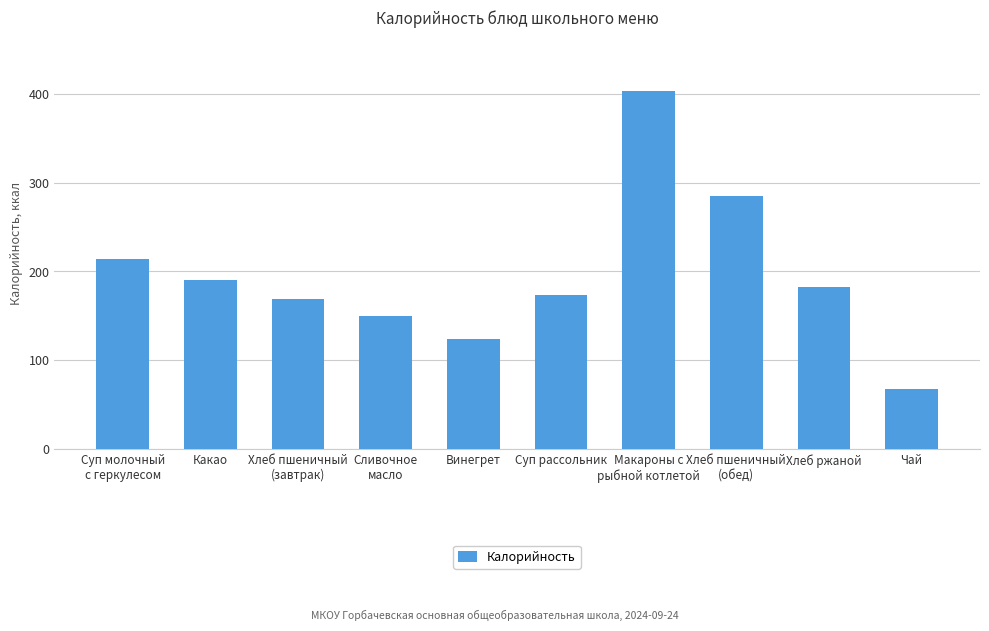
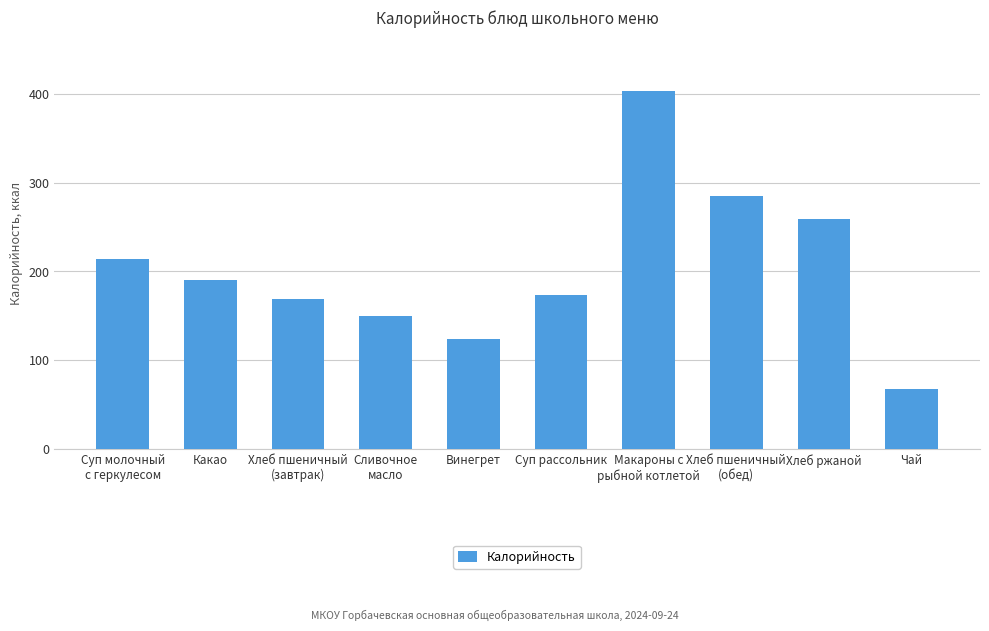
Хлеб ржаной: 180 -> 260
